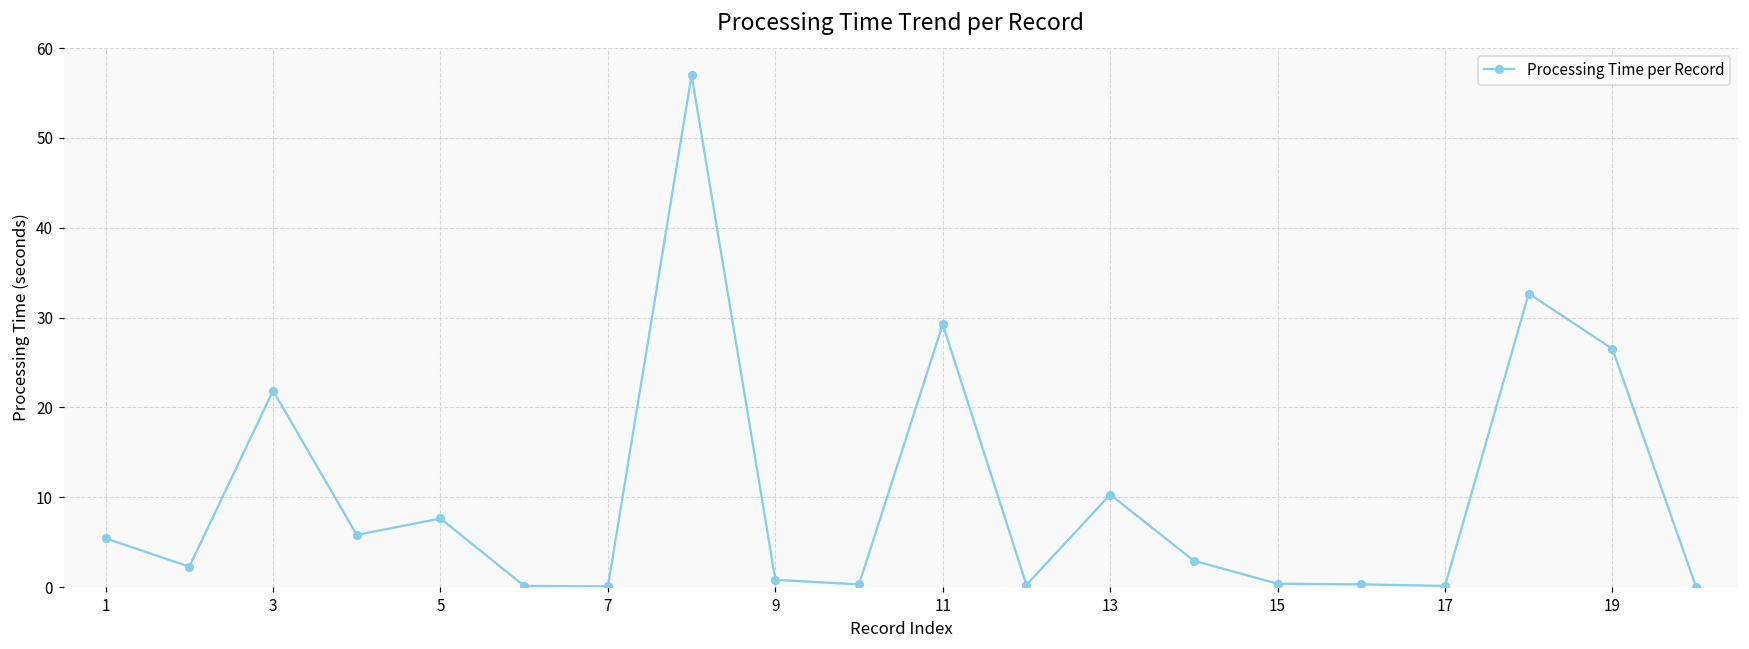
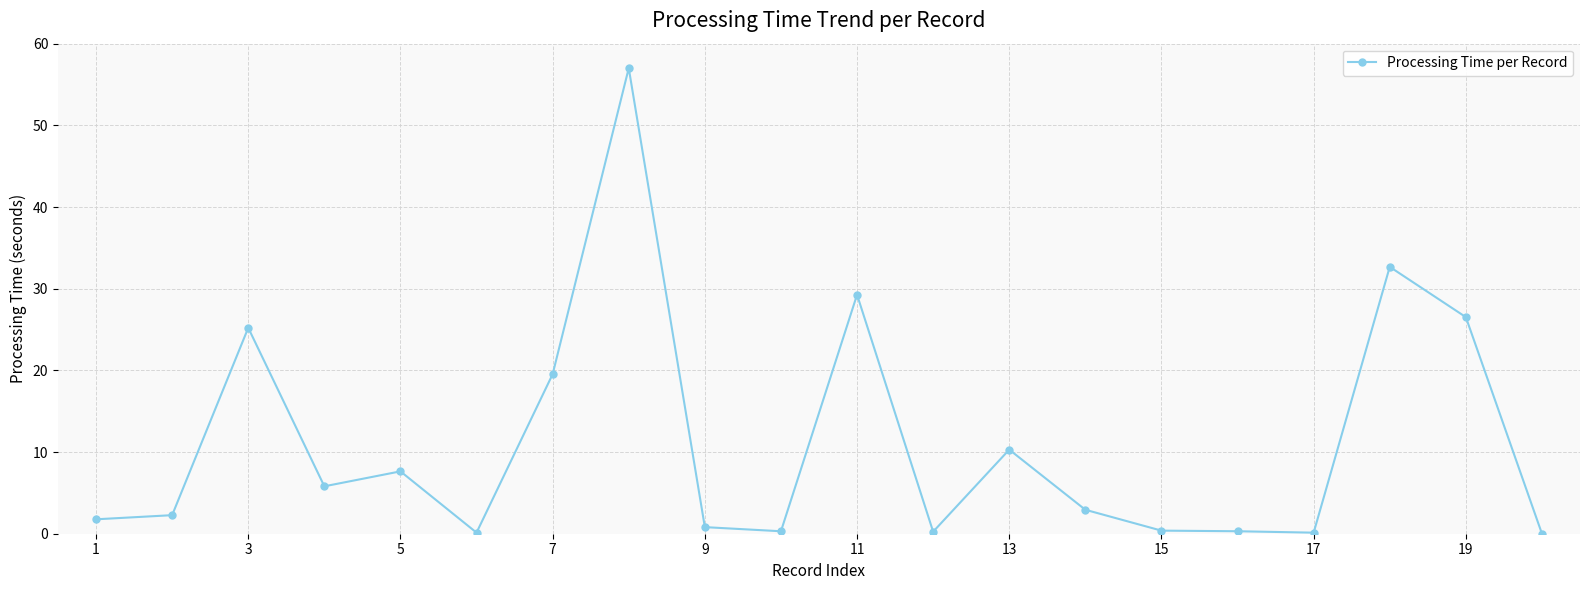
1: 5 -> 2
3: 22 -> 25
7: 0 -> 20
